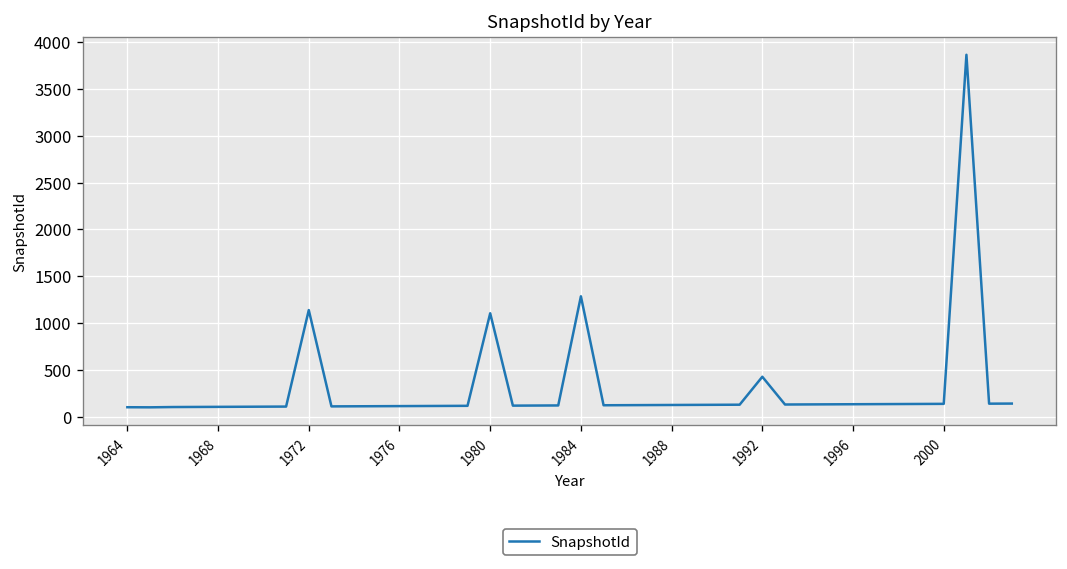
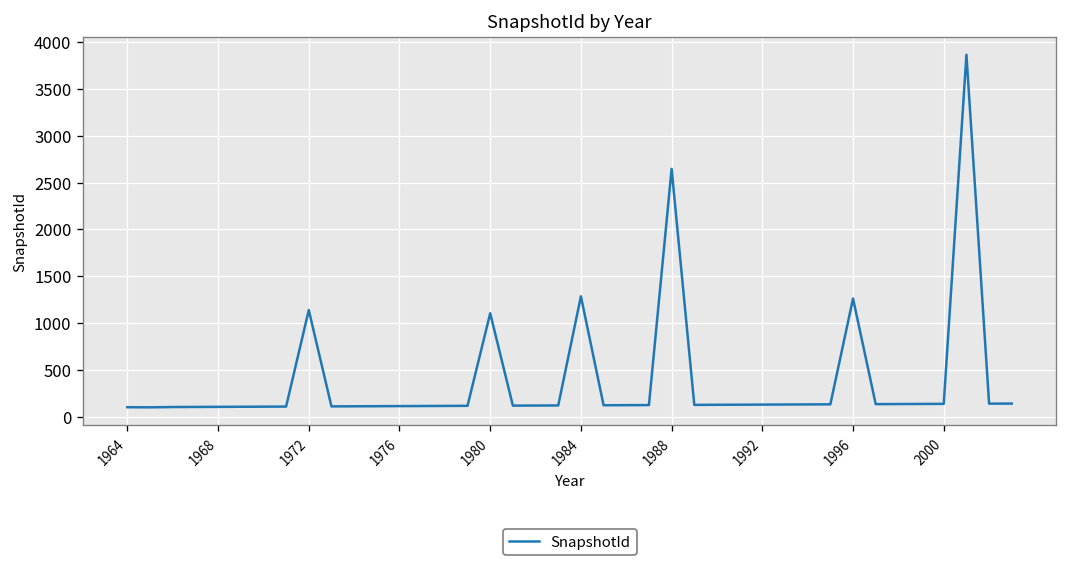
1988: 100 -> 2600
1992: 400 -> 100
1996: 100 -> 1300
